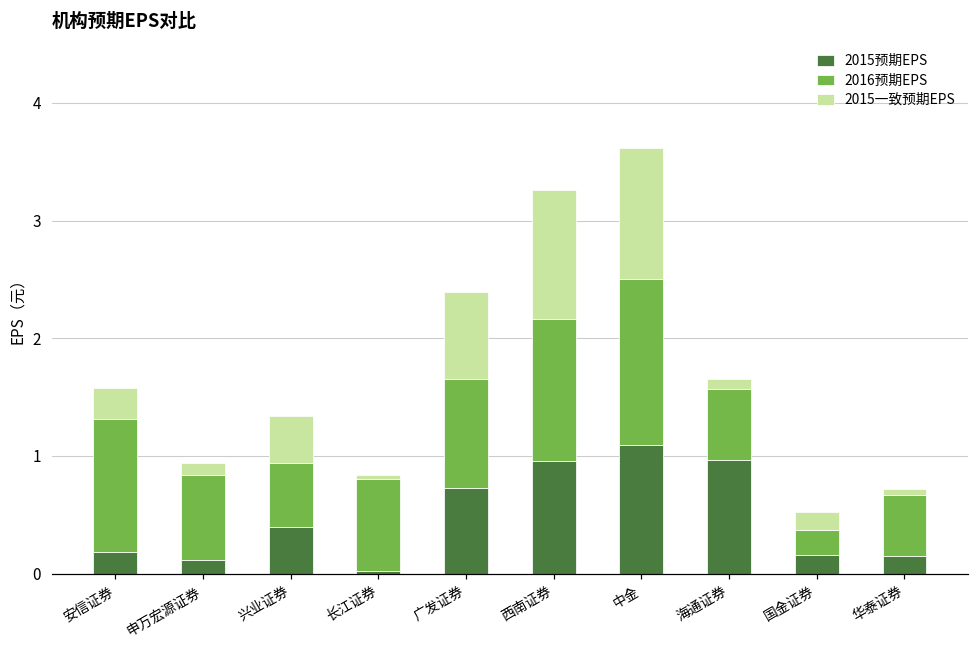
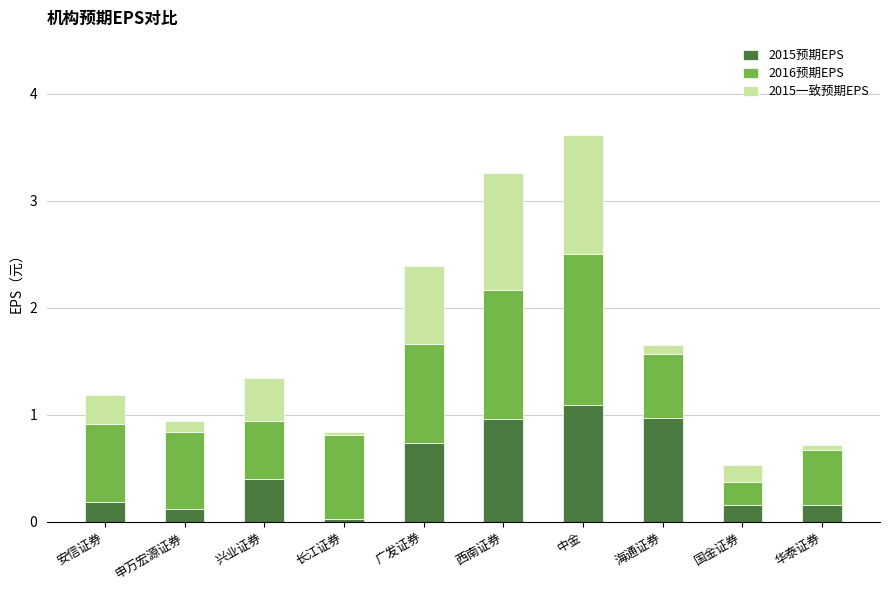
2016预期EPS, 安信证券: 1.13 -> 0.73
